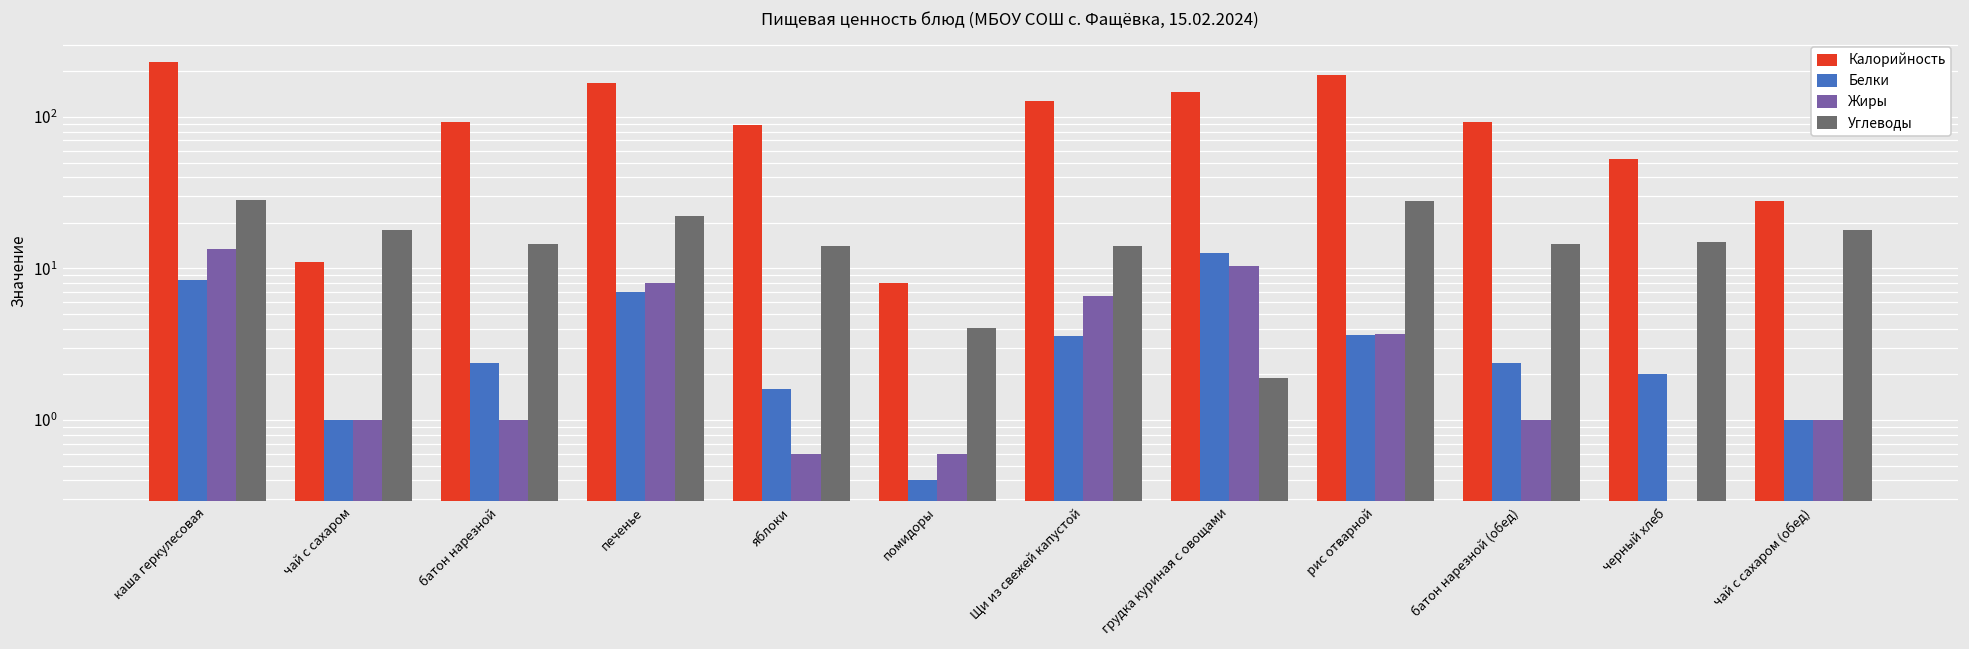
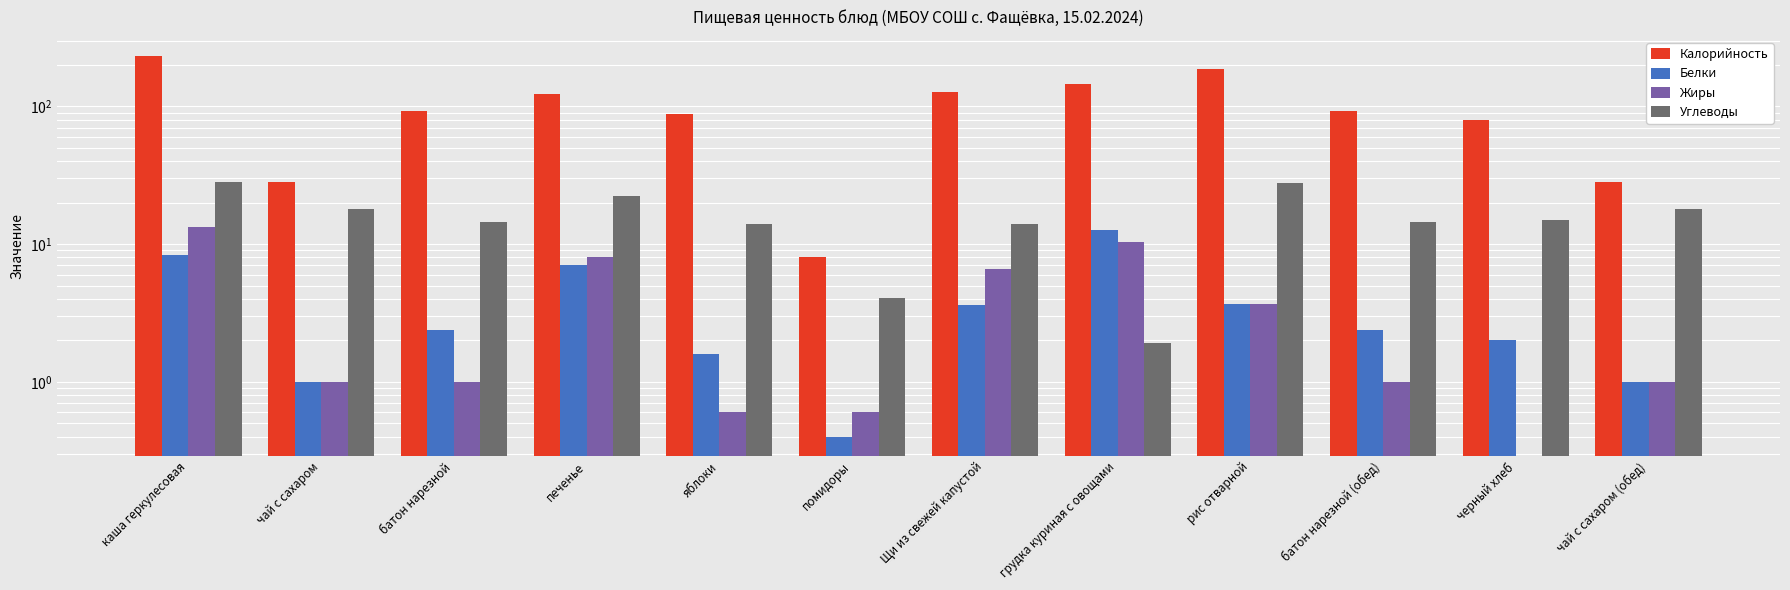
Калорийность, чай с сахаром: 11 -> 28
Калорийность, печенье: 170 -> 120
Калорийность, черный хлеб: 53 -> 80
